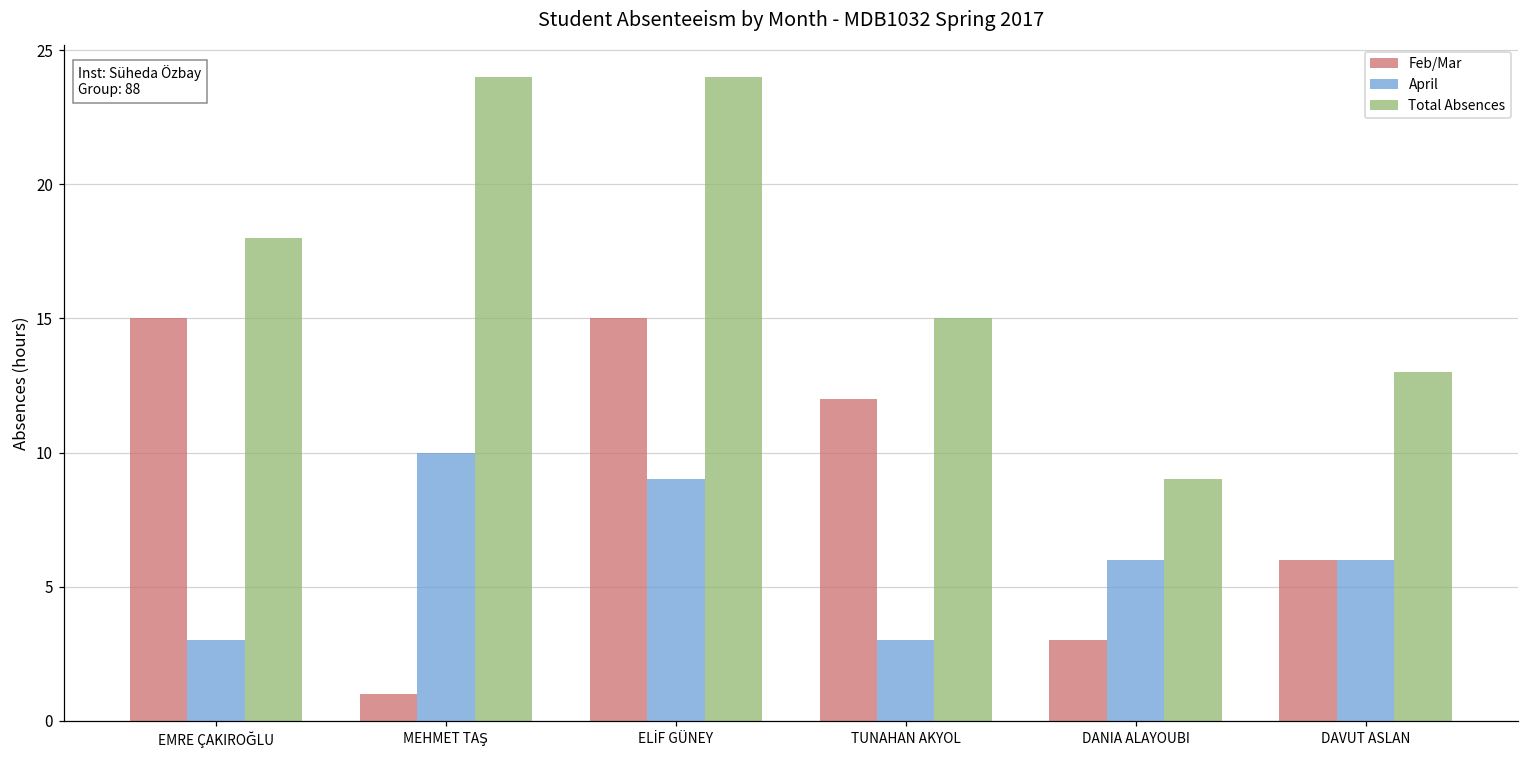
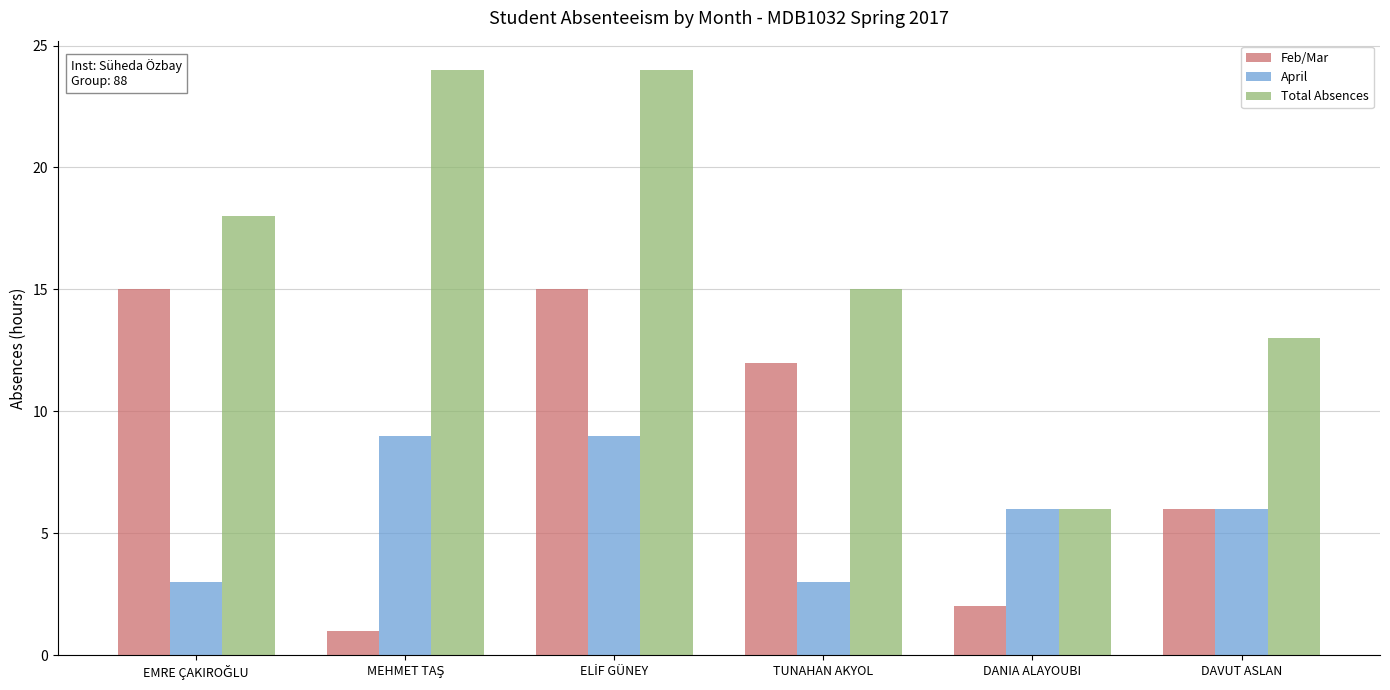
April, MEHMET TAŞ: 10 -> 9
Feb/Mar, DANIA ALAYOUBI: 3 -> 2
Total Absences, DANIA ALAYOUBI: 9 -> 6
